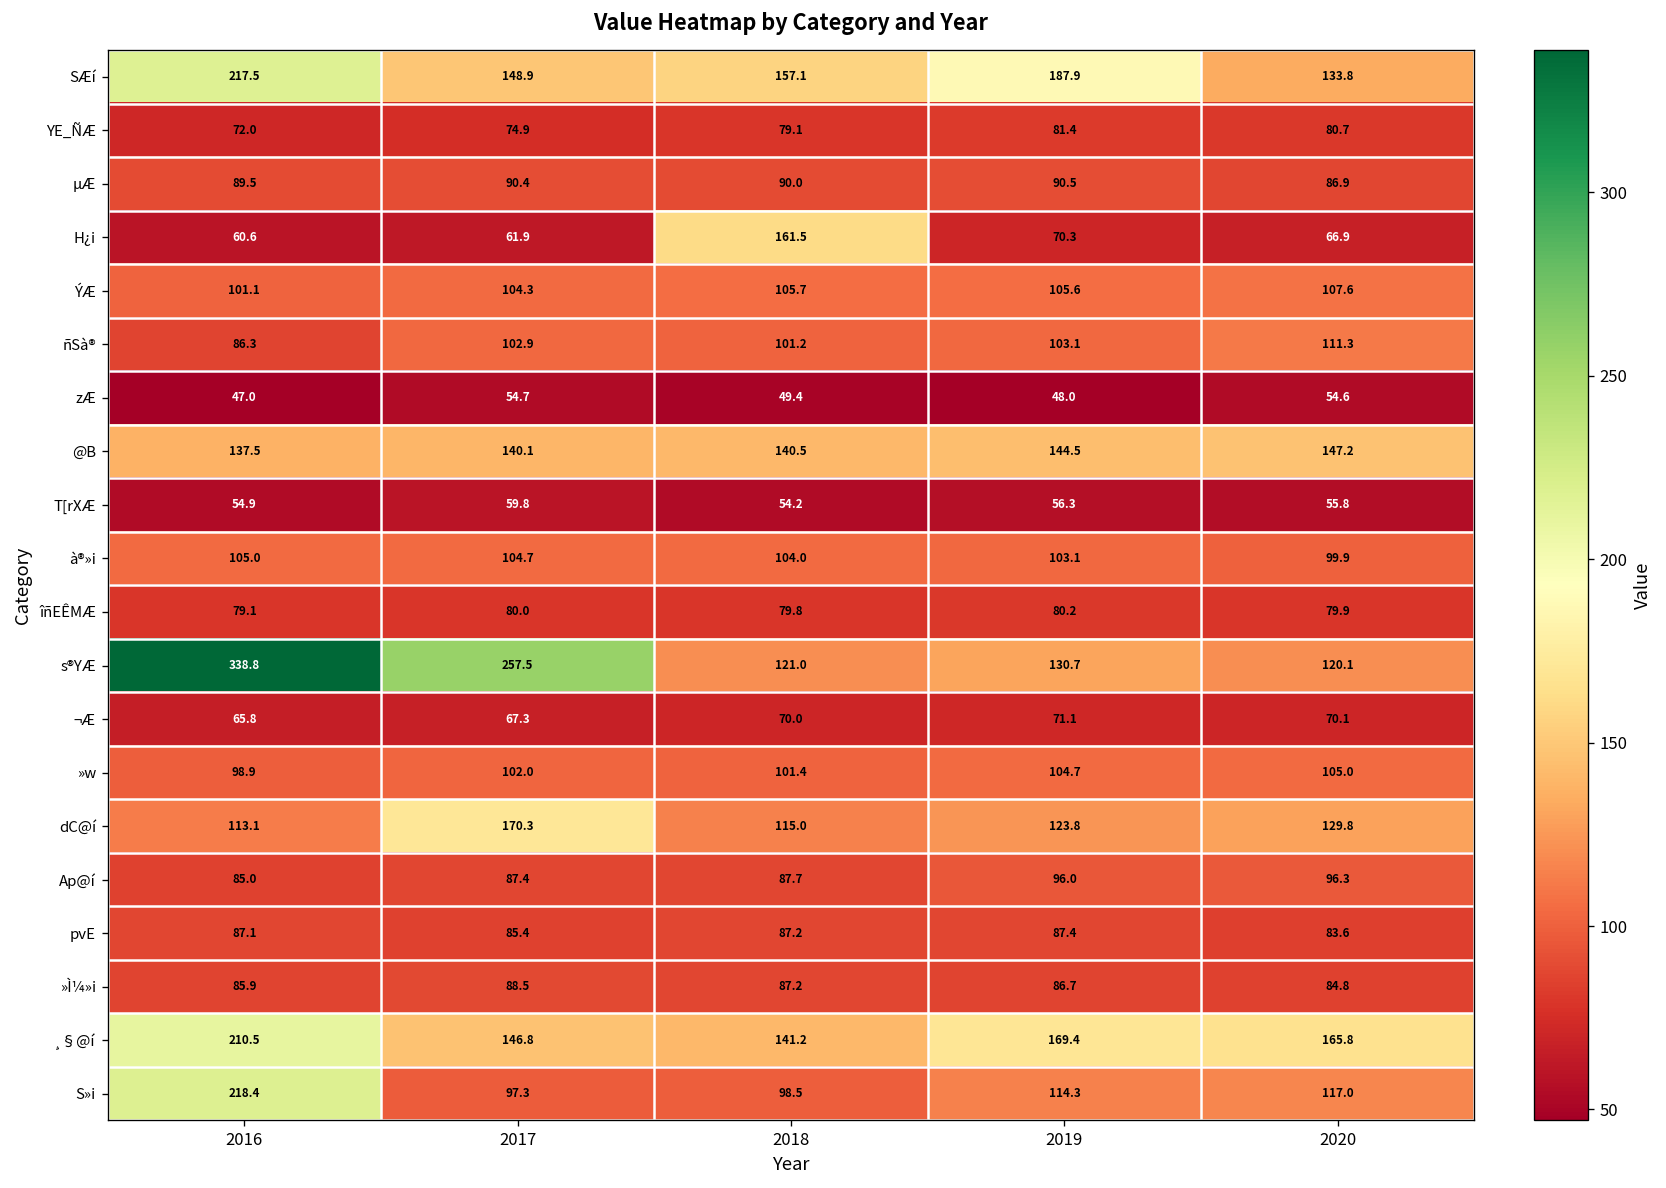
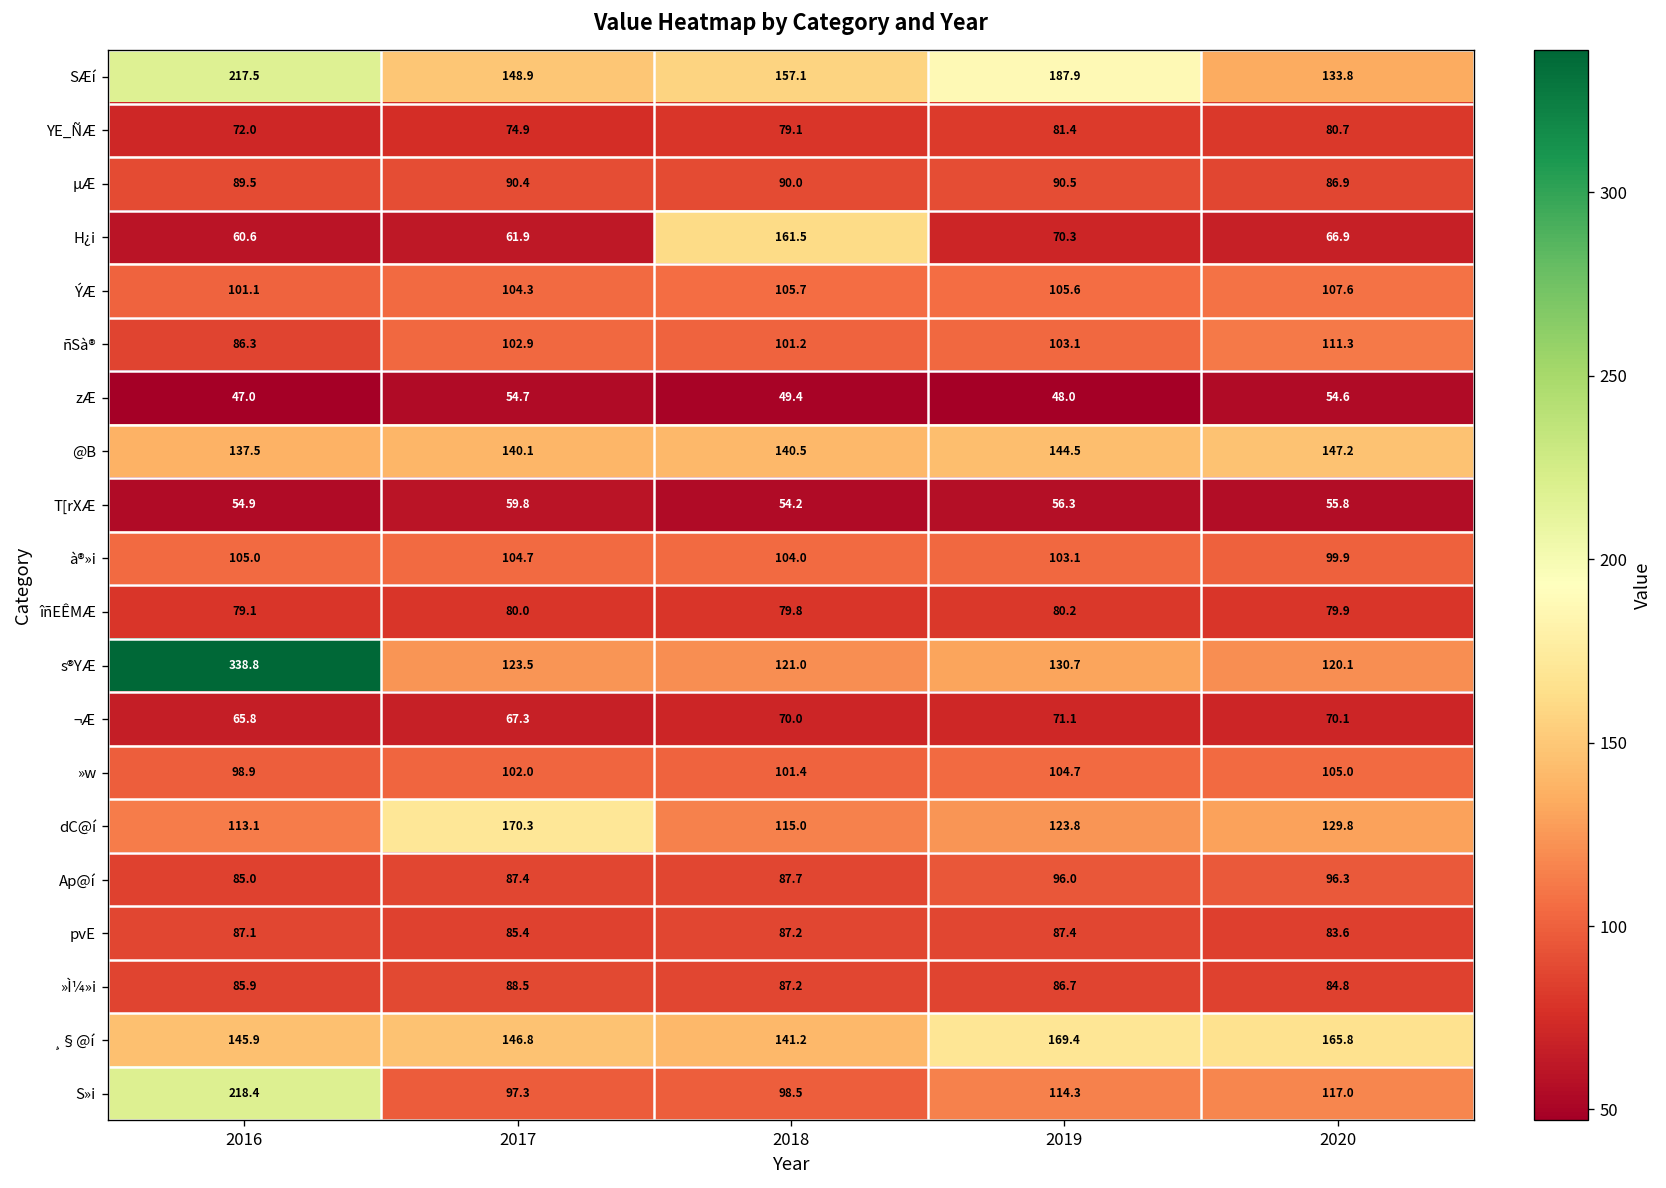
s®YÆ, 2017: 257.5 -> 123.5
¸§@í, 2016: 210.5 -> 145.9
